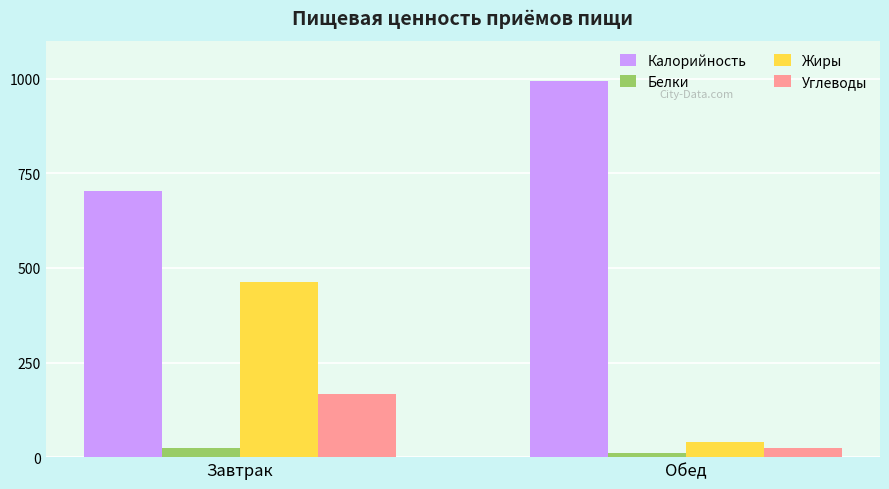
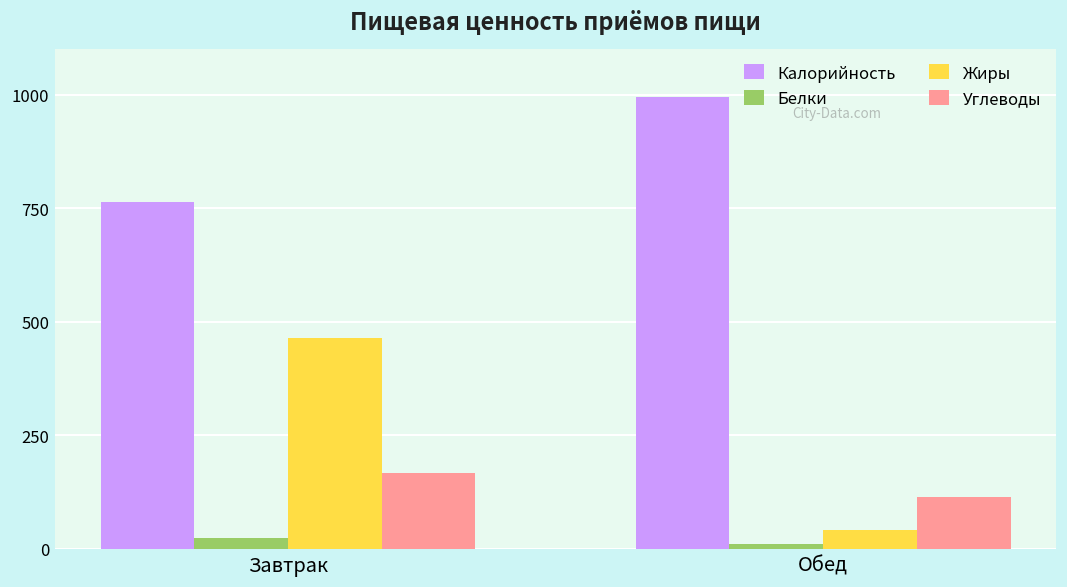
Калорийность, Завтрак: 700 -> 760
Углеводы, Обед: 30 -> 110
